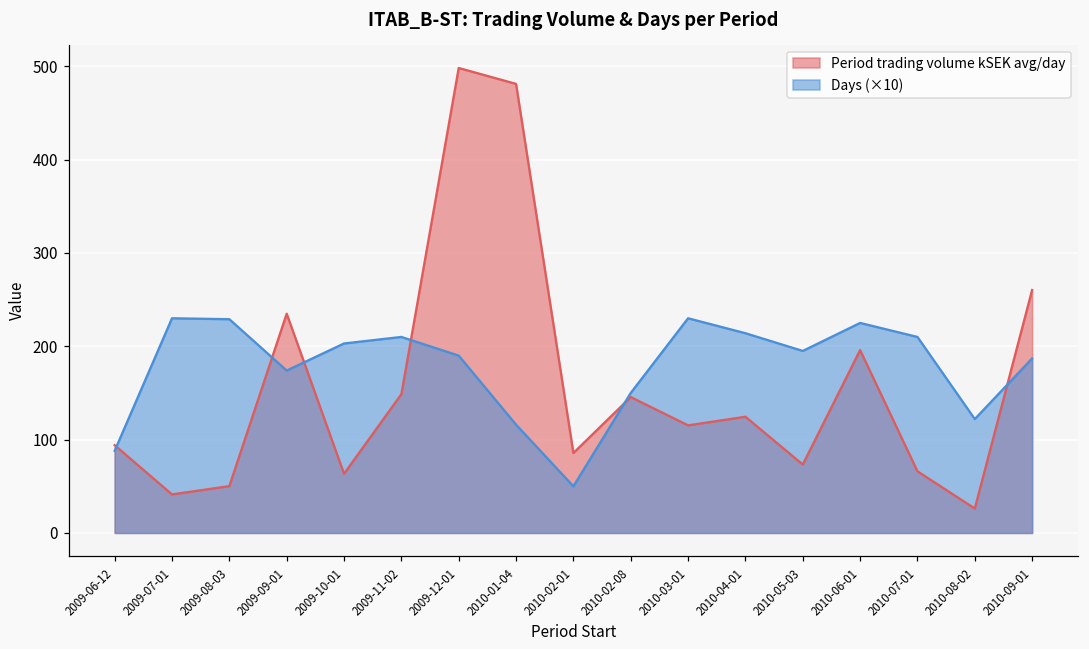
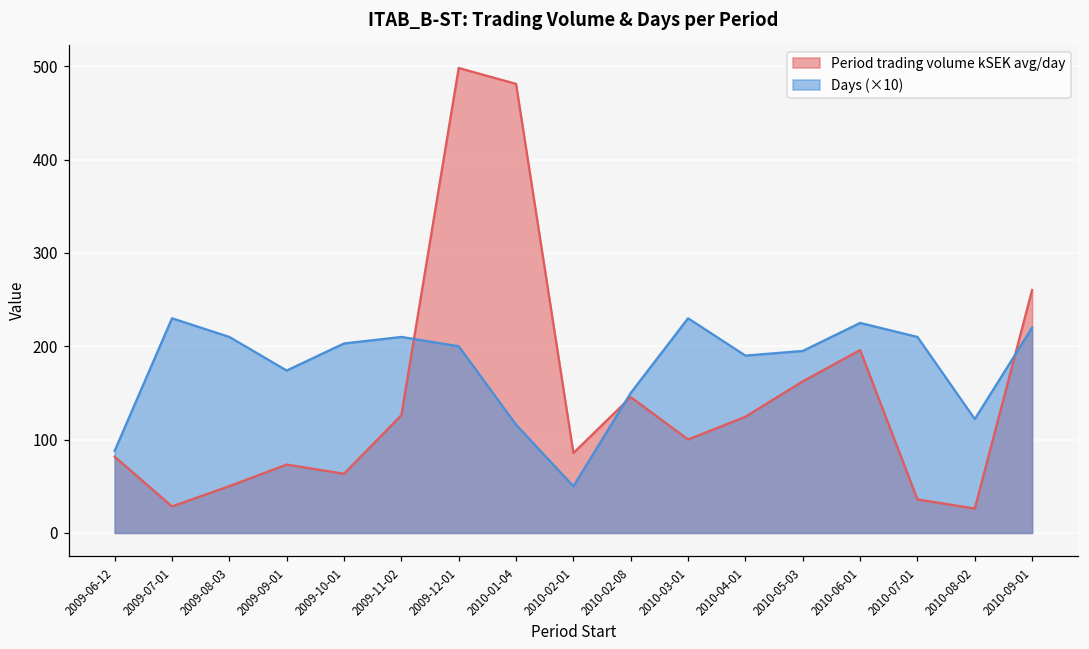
Period trading volume kSEK avg/day, 2009-06-12: 90 -> 80
Period trading volume kSEK avg/day, 2009-07-01: 40 -> 30
Days (×10), 2009-08-03: 230 -> 210
Period trading volume kSEK avg/day, 2009-09-01: 230 -> 70
Period trading volume kSEK avg/day, 2009-11-02: 150 -> 130
Days (×10), 2009-12-01: 190 -> 200
Period trading volume kSEK avg/day, 2010-03-01: 120 -> 100
Days (×10), 2010-04-01: 210 -> 190
Period trading volume kSEK avg/day, 2010-05-03: 70 -> 160
Period trading volume kSEK avg/day, 2010-07-01: 70 -> 40
Days (×10), 2010-09-01: 190 -> 220
